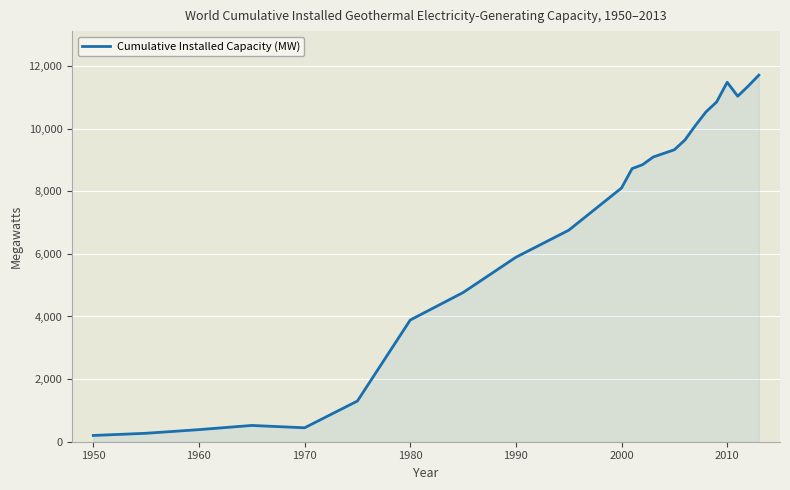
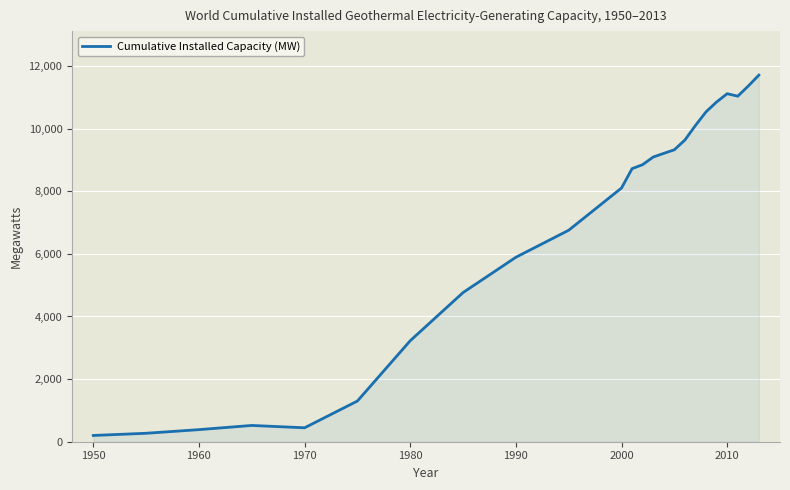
1980: 3,900 -> 3,200
2010: 11,500 -> 11,100
